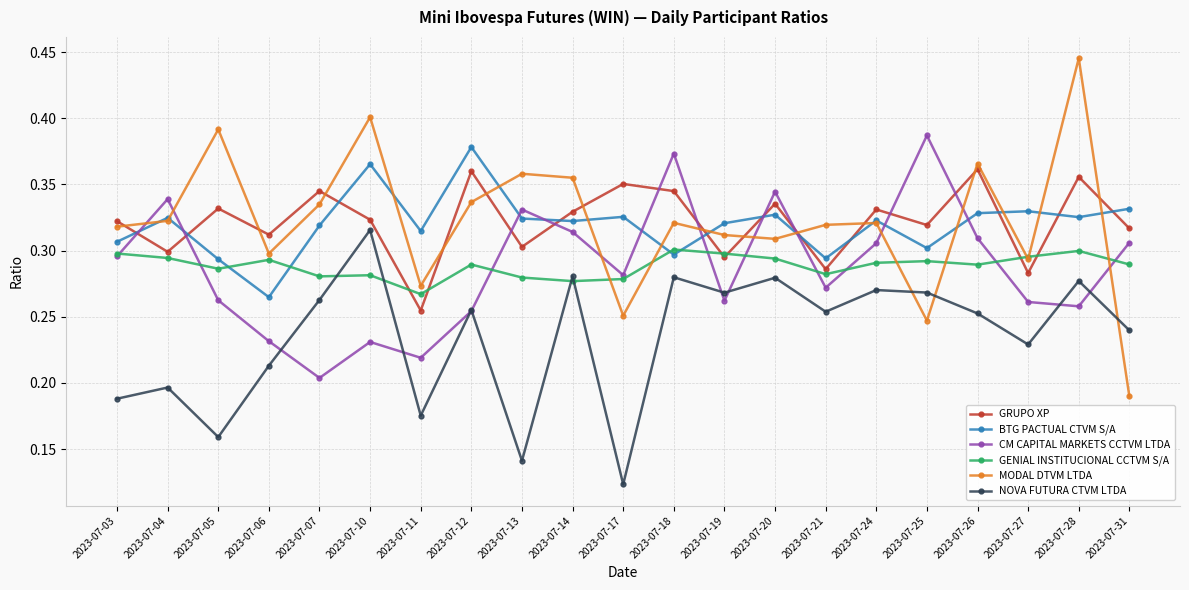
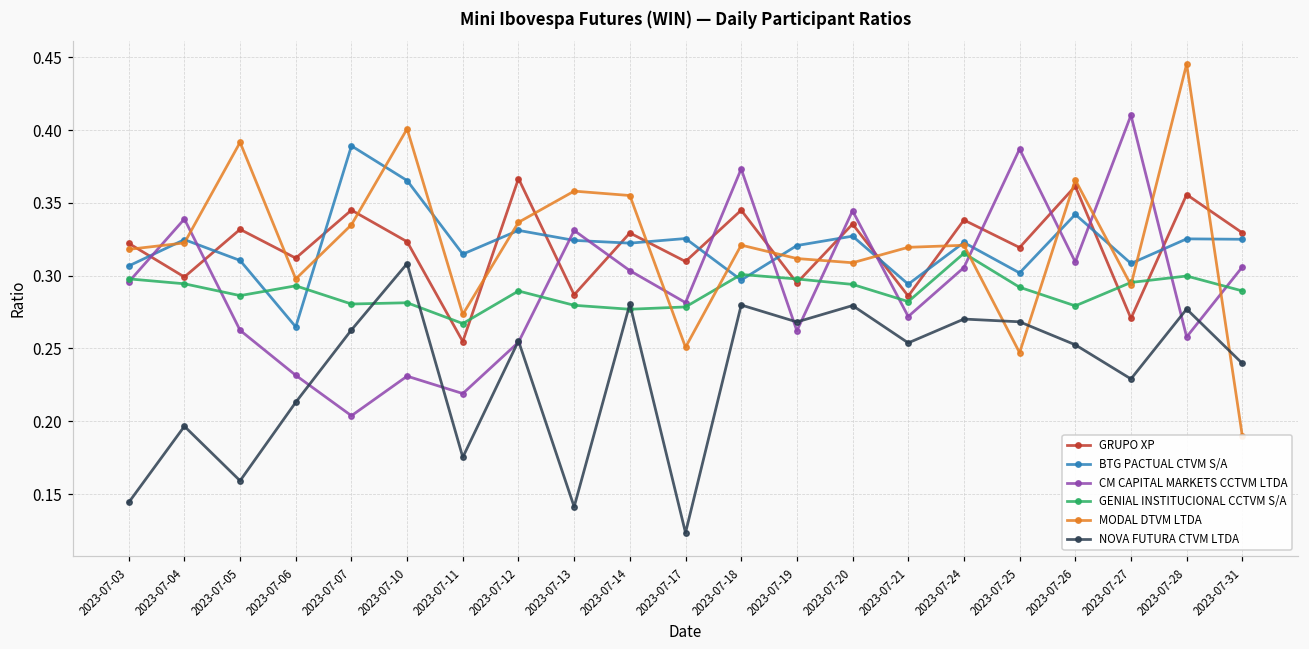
NOVA FUTURA CTVM LTDA, 2023-07-03: 0.188 -> 0.144
BTG PACTUAL CTVM S/A, 2023-07-05: 0.293 -> 0.310
BTG PACTUAL CTVM S/A, 2023-07-07: 0.319 -> 0.389
NOVA FUTURA CTVM LTDA, 2023-07-10: 0.316 -> 0.308
GRUPO XP, 2023-07-12: 0.360 -> 0.367
BTG PACTUAL CTVM S/A, 2023-07-12: 0.378 -> 0.331
GRUPO XP, 2023-07-13: 0.303 -> 0.287
CM CAPITAL MARKETS CCTVM LTDA, 2023-07-14: 0.314 -> 0.303
GRUPO XP, 2023-07-17: 0.350 -> 0.310
GRUPO XP, 2023-07-24: 0.331 -> 0.338
GENIAL INSTITUCIONAL CCTVM S/A, 2023-07-24: 0.291 -> 0.315
BTG PACTUAL CTVM S/A, 2023-07-26: 0.328 -> 0.342
GENIAL INSTITUCIONAL CCTVM S/A, 2023-07-26: 0.289 -> 0.279
GRUPO XP, 2023-07-27: 0.283 -> 0.271
BTG PACTUAL CTVM S/A, 2023-07-27: 0.330 -> 0.308
CM CAPITAL MARKETS CCTVM LTDA, 2023-07-27: 0.261 -> 0.410
GRUPO XP, 2023-07-31: 0.317 -> 0.329
BTG PACTUAL CTVM S/A, 2023-07-31: 0.332 -> 0.325
